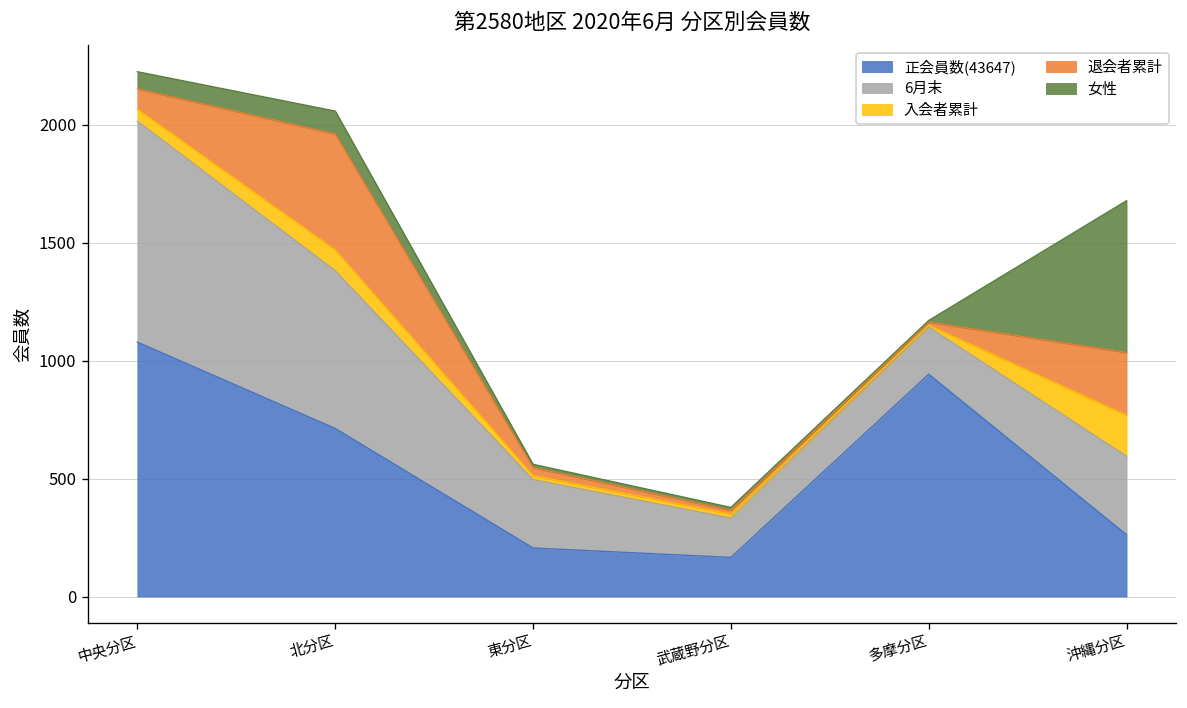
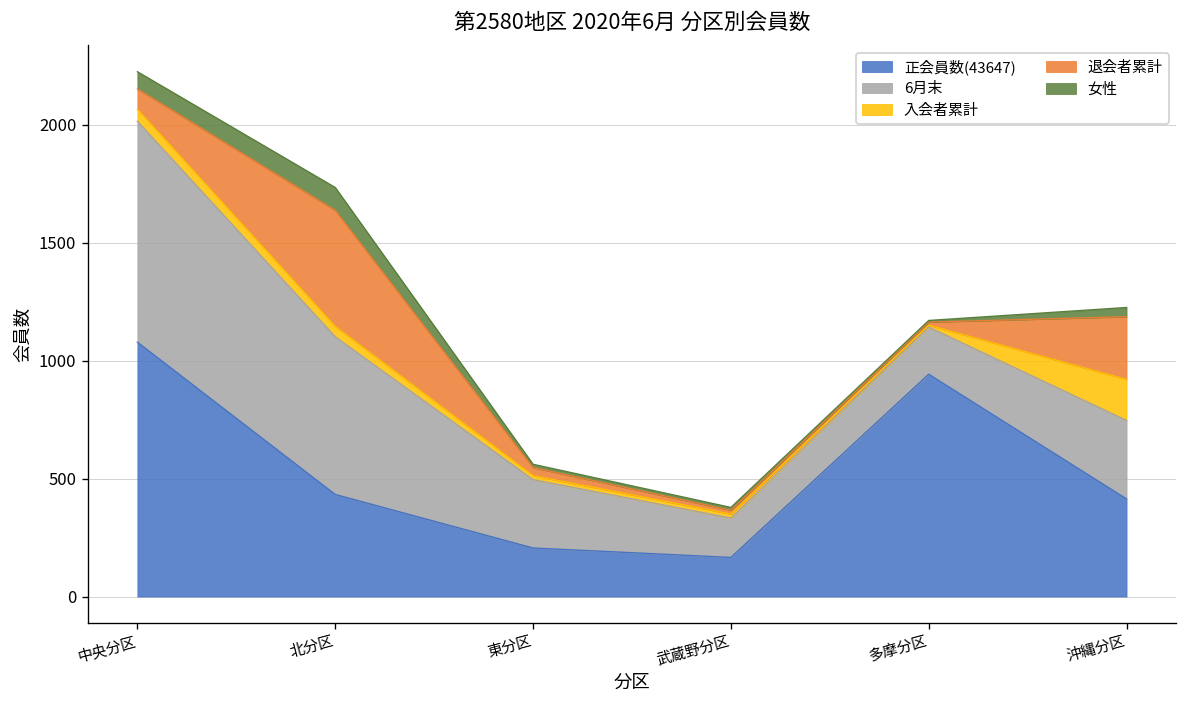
正会員数(43647), 北分区: 710 -> 430
入会者累計, 北分区: 90 -> 40
正会員数(43647), 沖縄分区: 260 -> 410
女性, 沖縄分区: 640 -> 40
